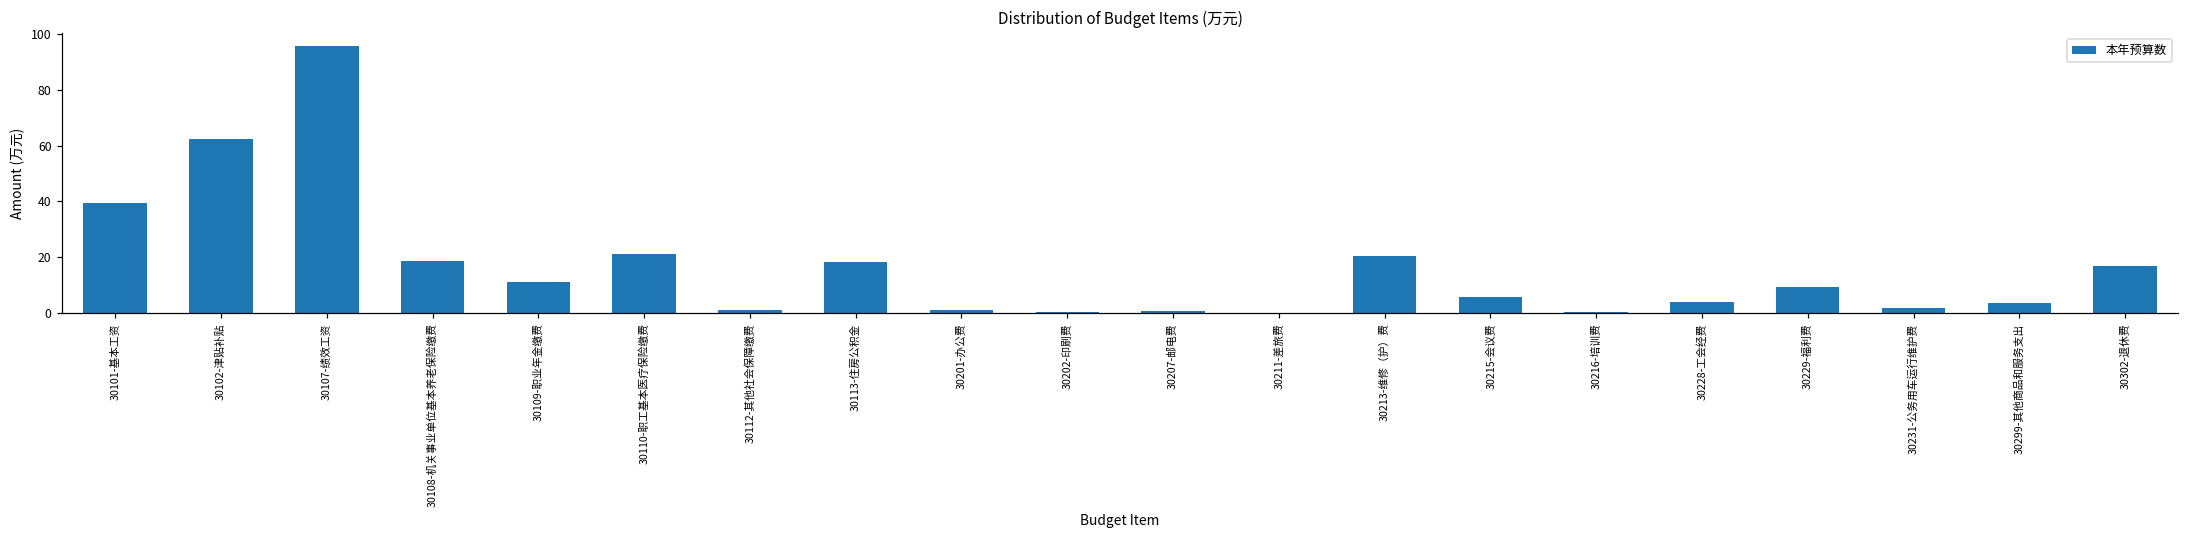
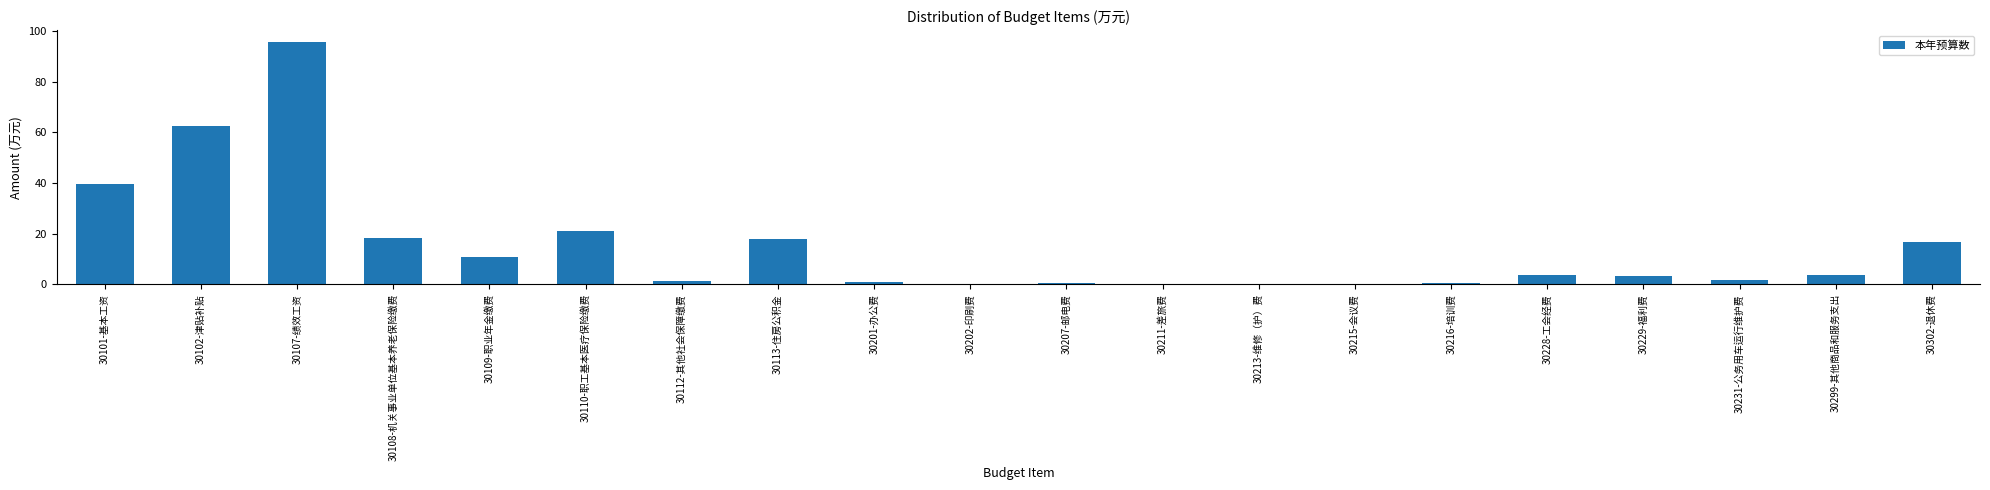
30213-维修（护）费: 21 -> 0
30215-会议费: 6 -> 0
30229-福利费: 9 -> 3
